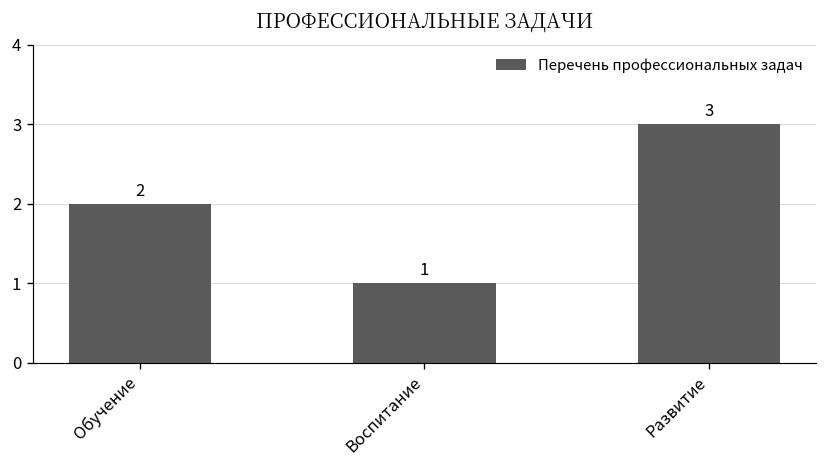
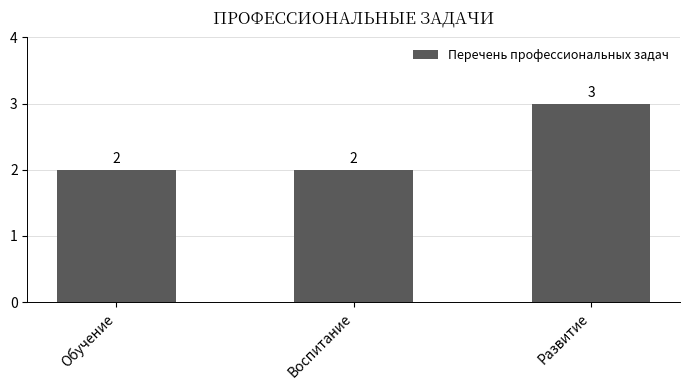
Воспитание: 1 -> 2
